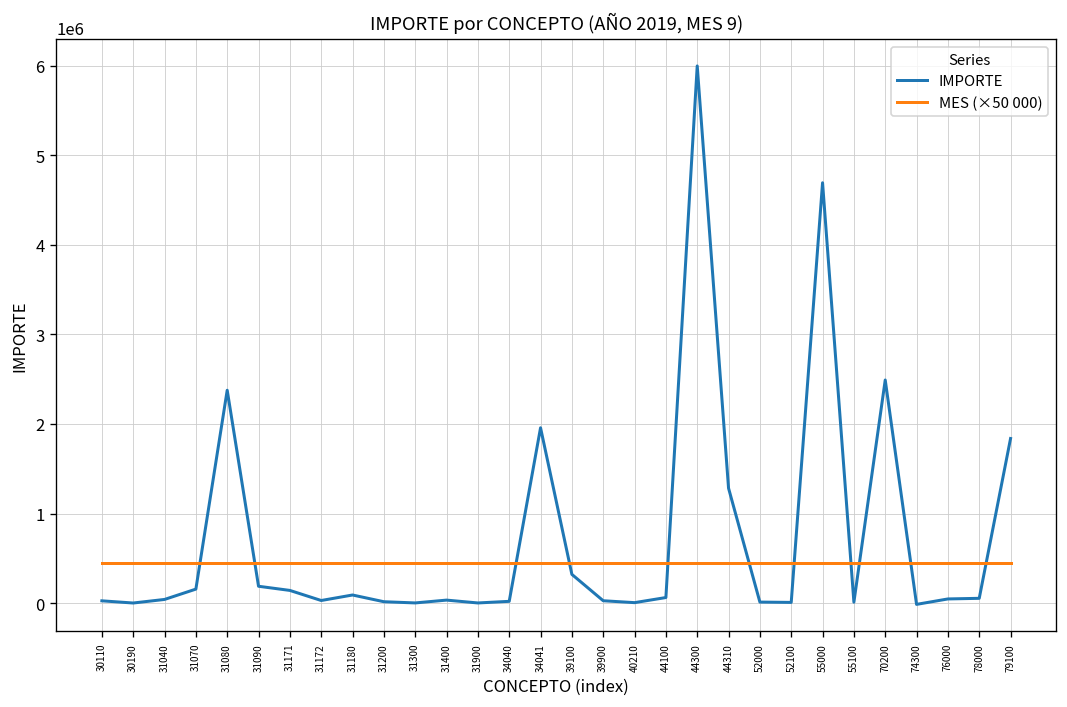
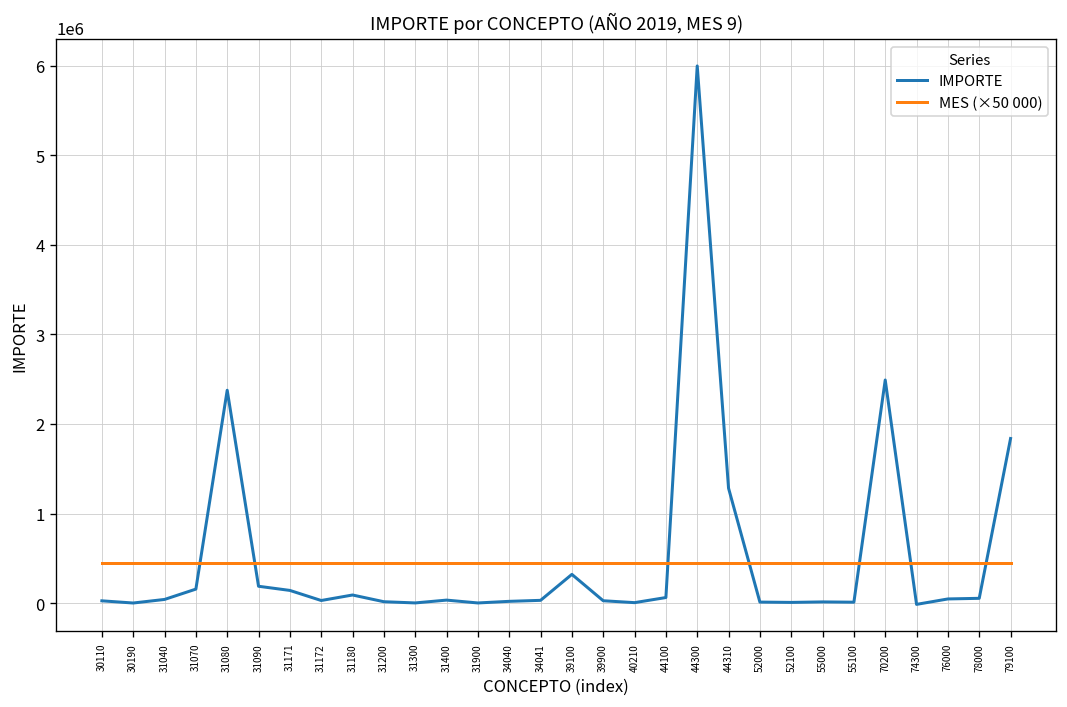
IMPORTE, 34041: 2000000 -> 0
IMPORTE, 55000: 4700000 -> 0
